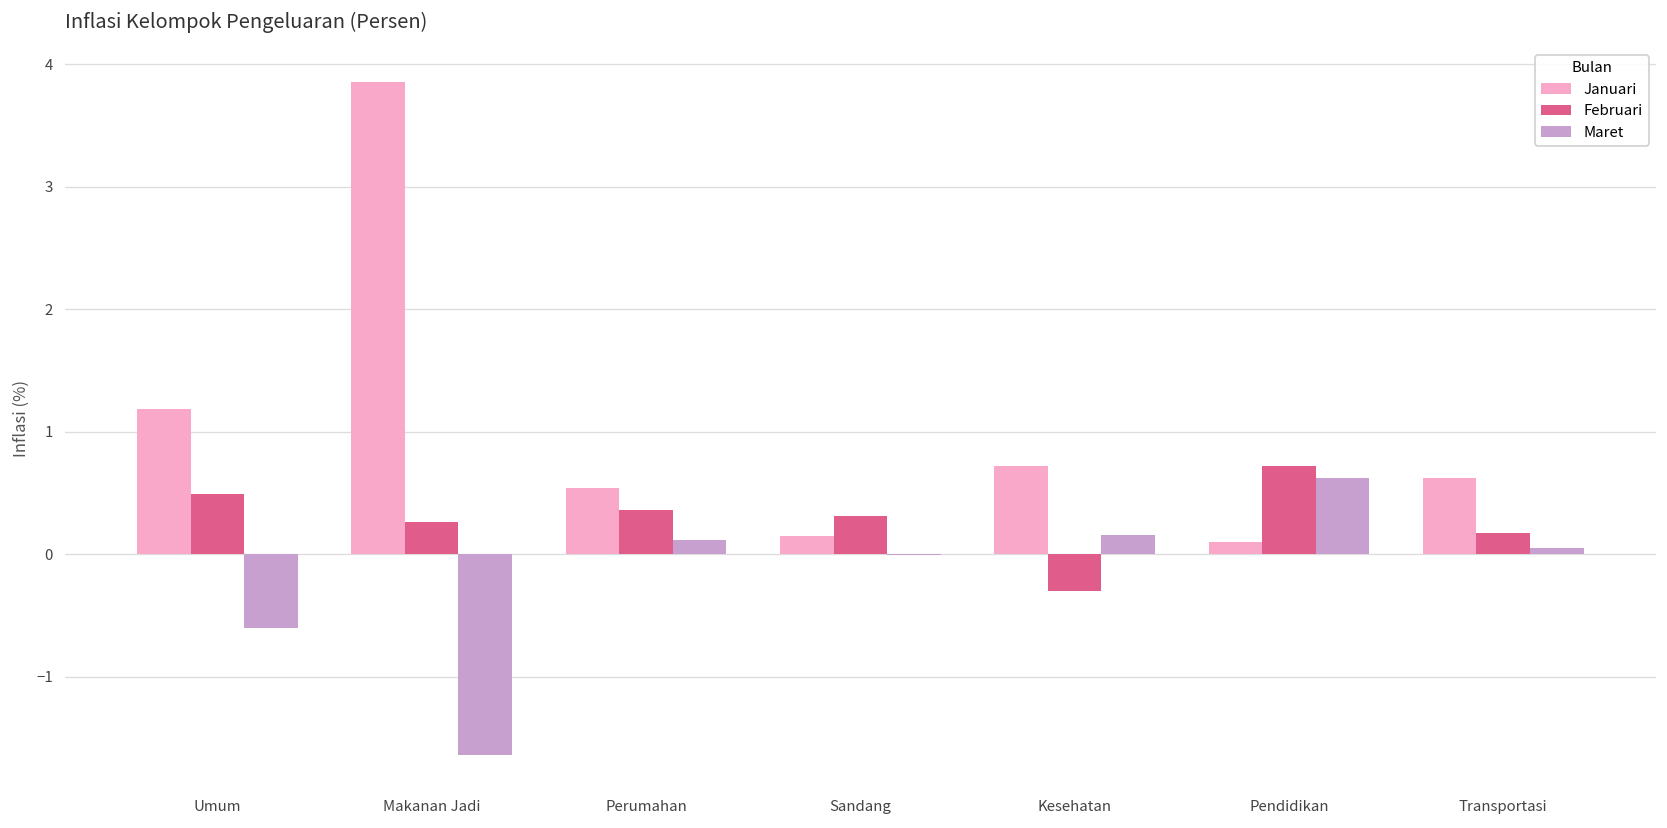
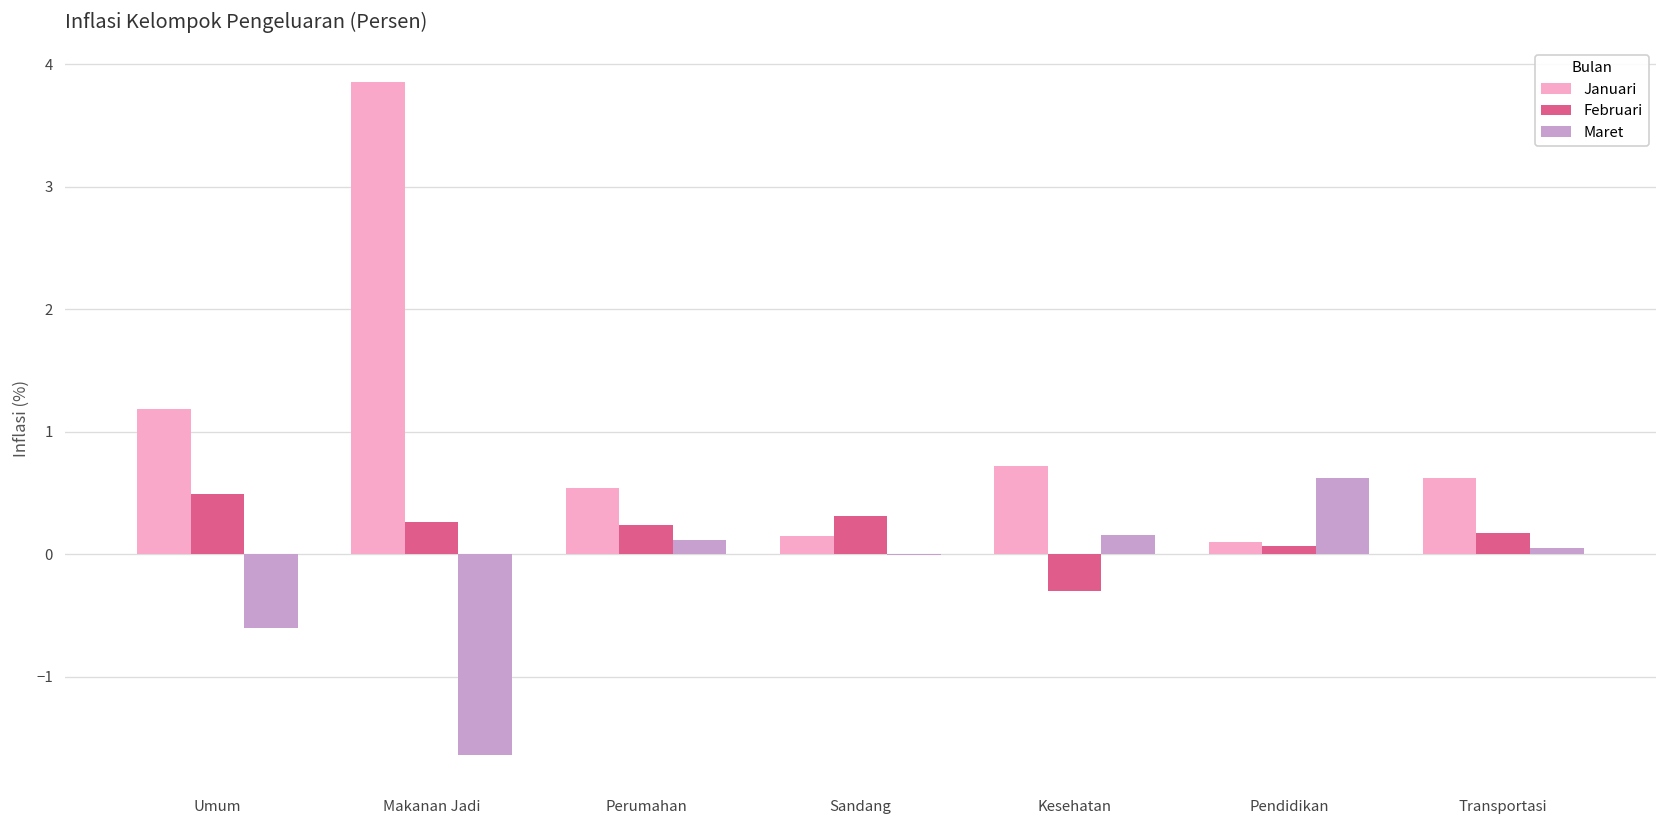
Februari, Perumahan: 0.36 -> 0.24
Februari, Pendidikan: 0.72 -> 0.07
